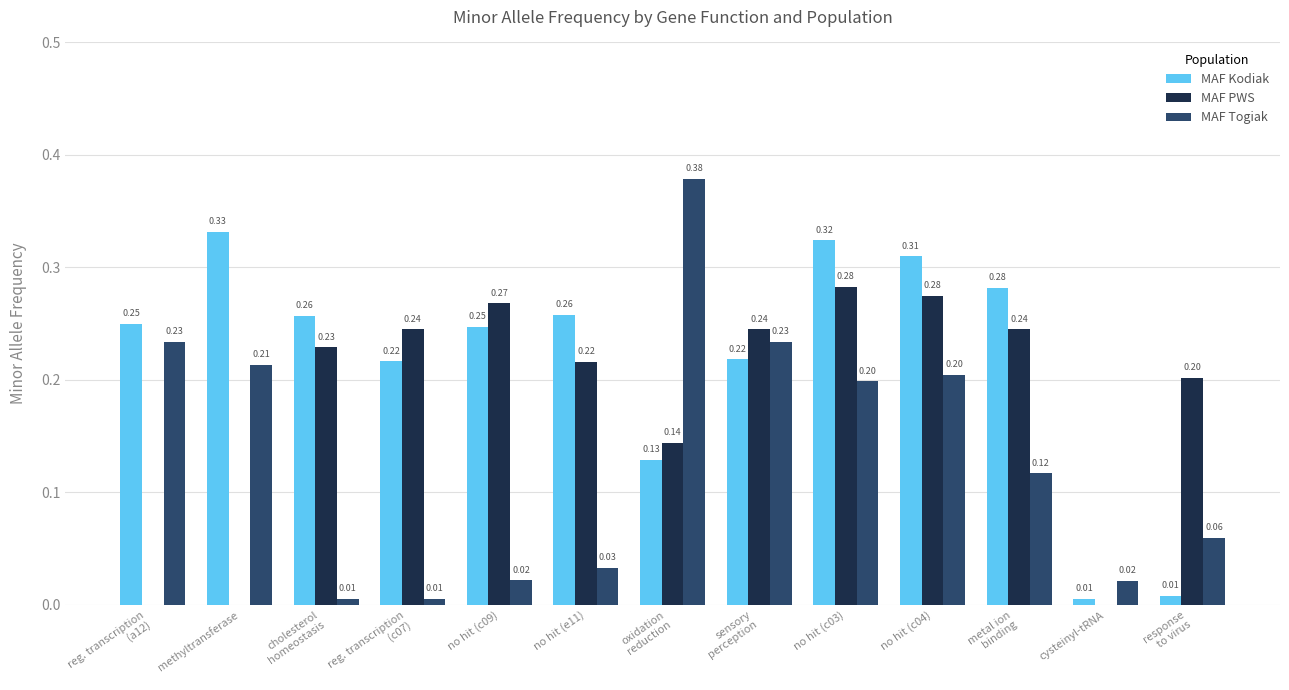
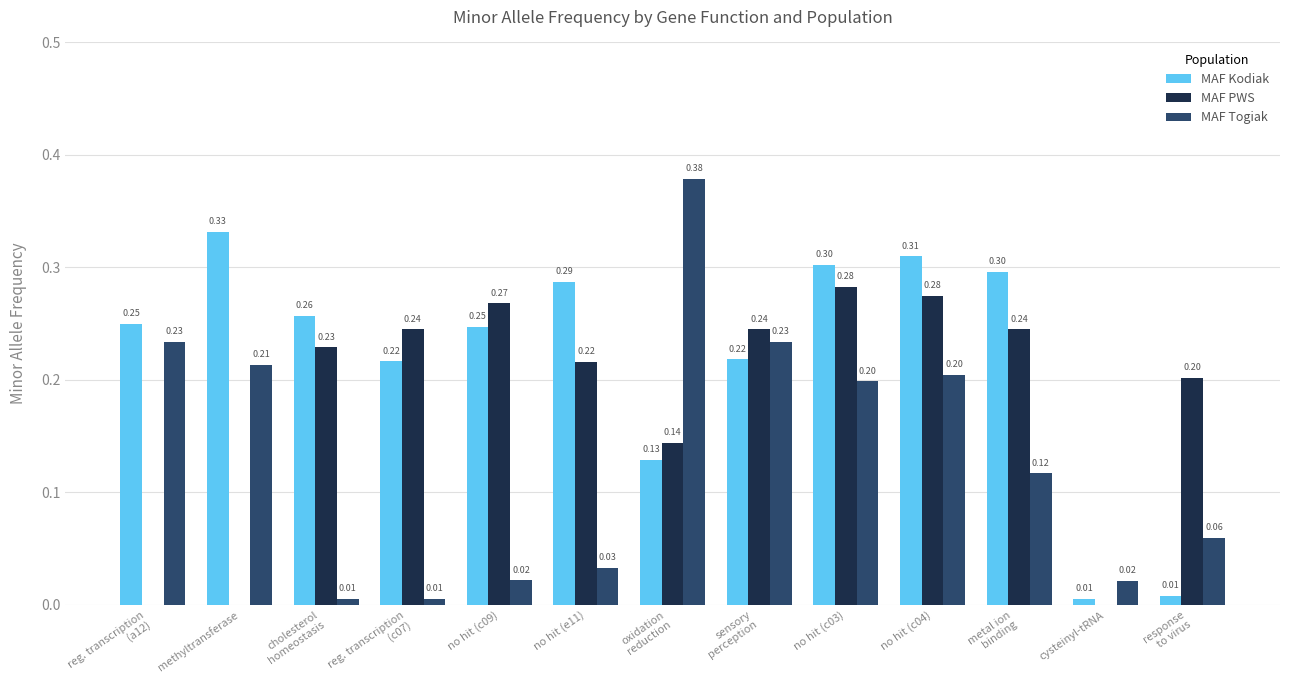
MAF Kodiak, no hit (e11): 0.26 -> 0.29
MAF Kodiak, no hit (c03): 0.32 -> 0.30
MAF Kodiak, metal ion binding: 0.28 -> 0.30
